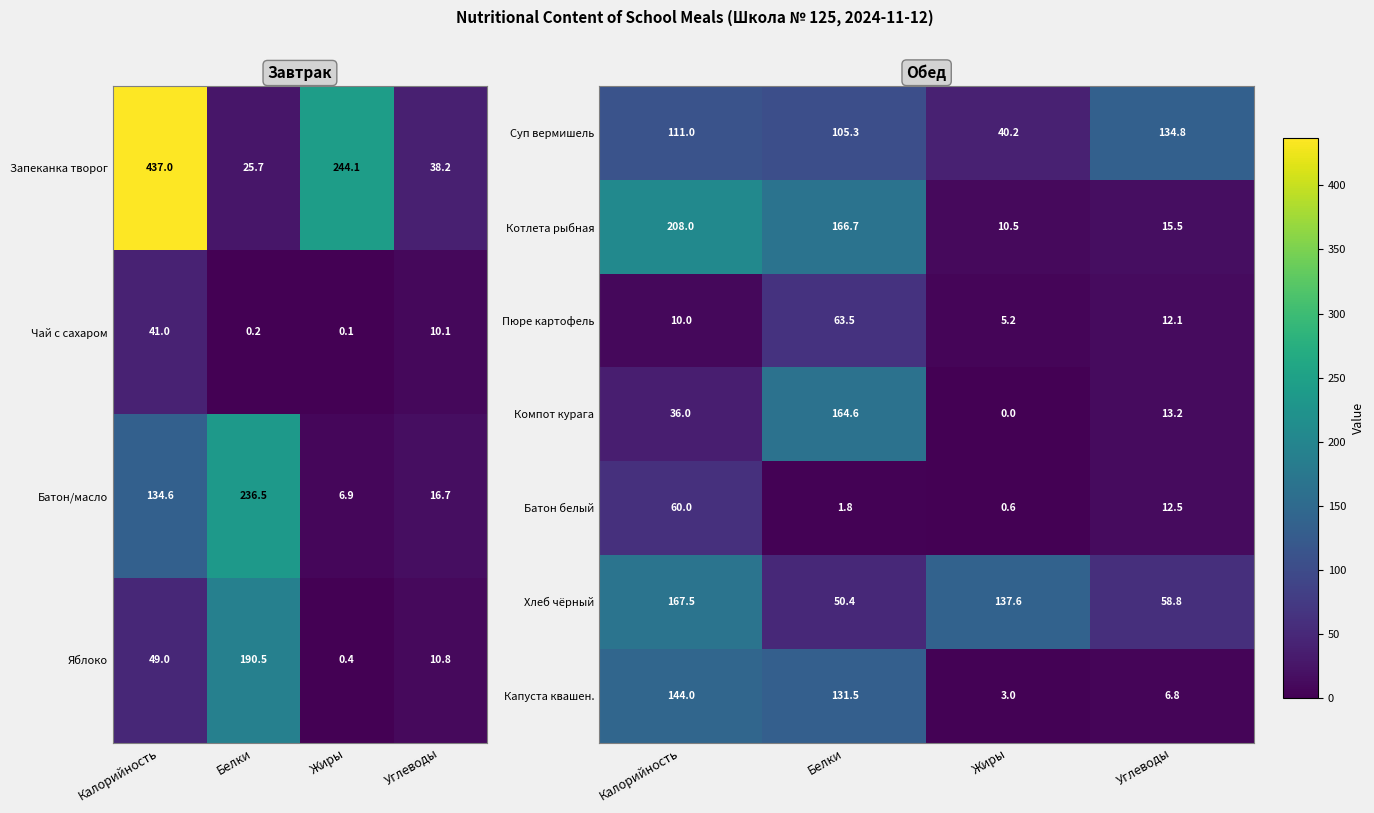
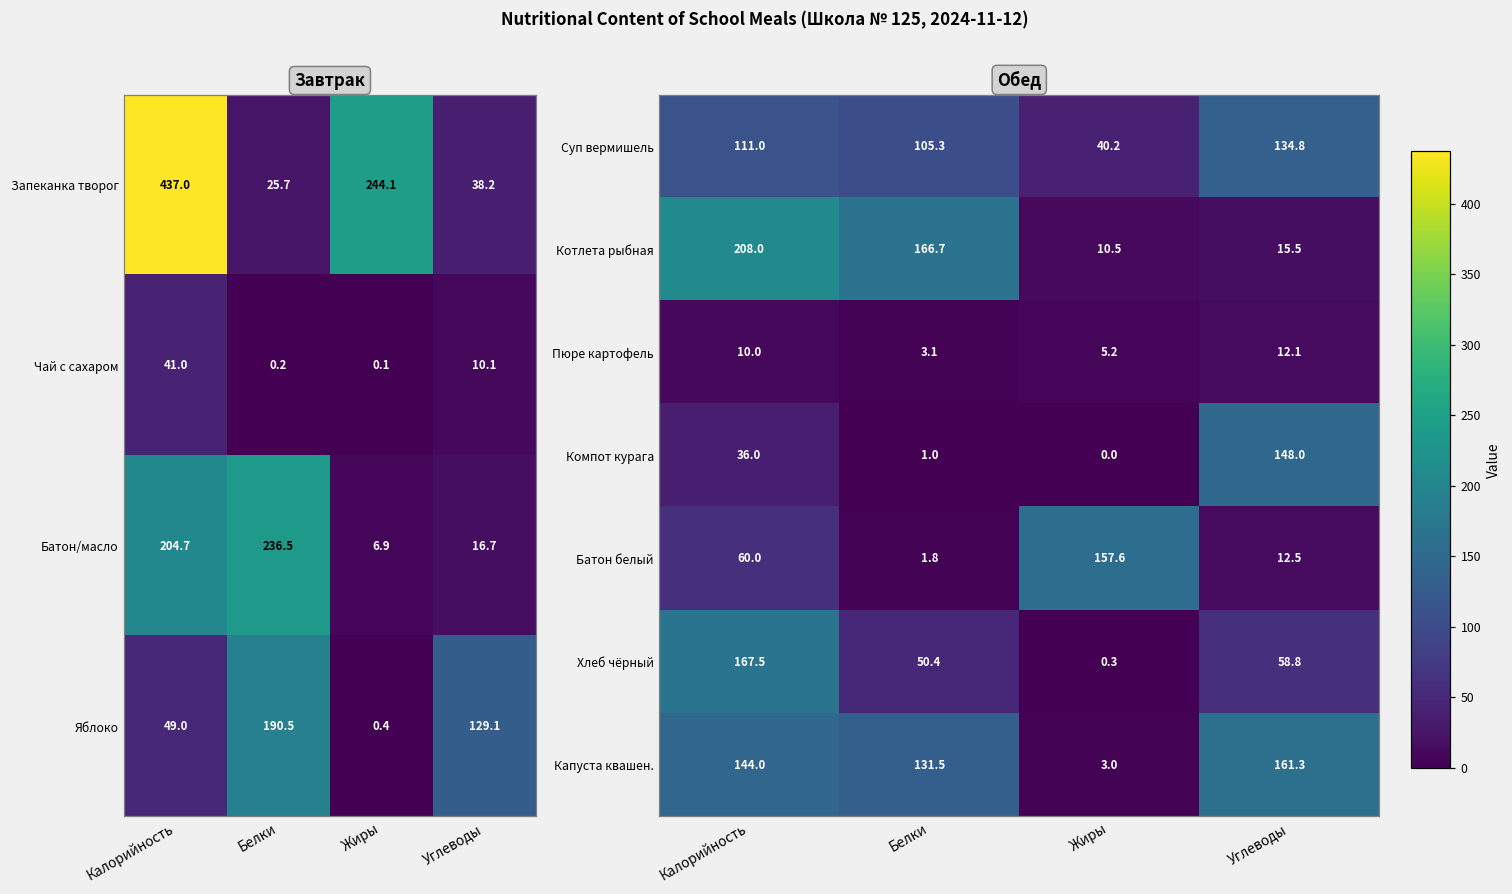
Завтрак, Батон/масло, Калорийность: 134.6 -> 204.7
Завтрак, Яблоко, Углеводы: 10.8 -> 129.1
Обед, Пюре картофель, Белки: 63.5 -> 3.1
Обед, Компот курага, Белки: 164.6 -> 1.0
Обед, Компот курага, Углеводы: 13.2 -> 148.0
Обед, Батон белый, Жиры: 0.6 -> 157.6
Обед, Хлеб чёрный, Жиры: 137.6 -> 0.3
Обед, Капуста квашен., Углеводы: 6.8 -> 161.3
